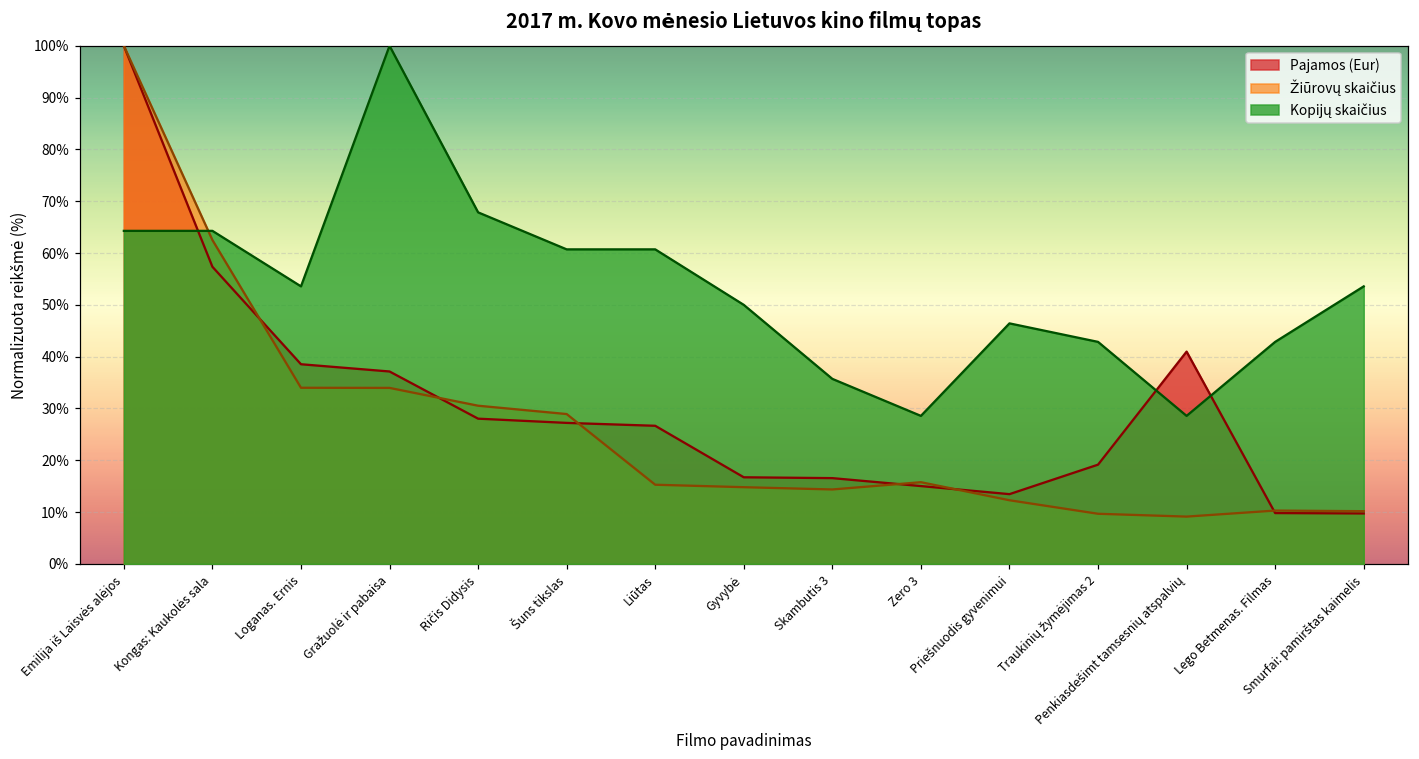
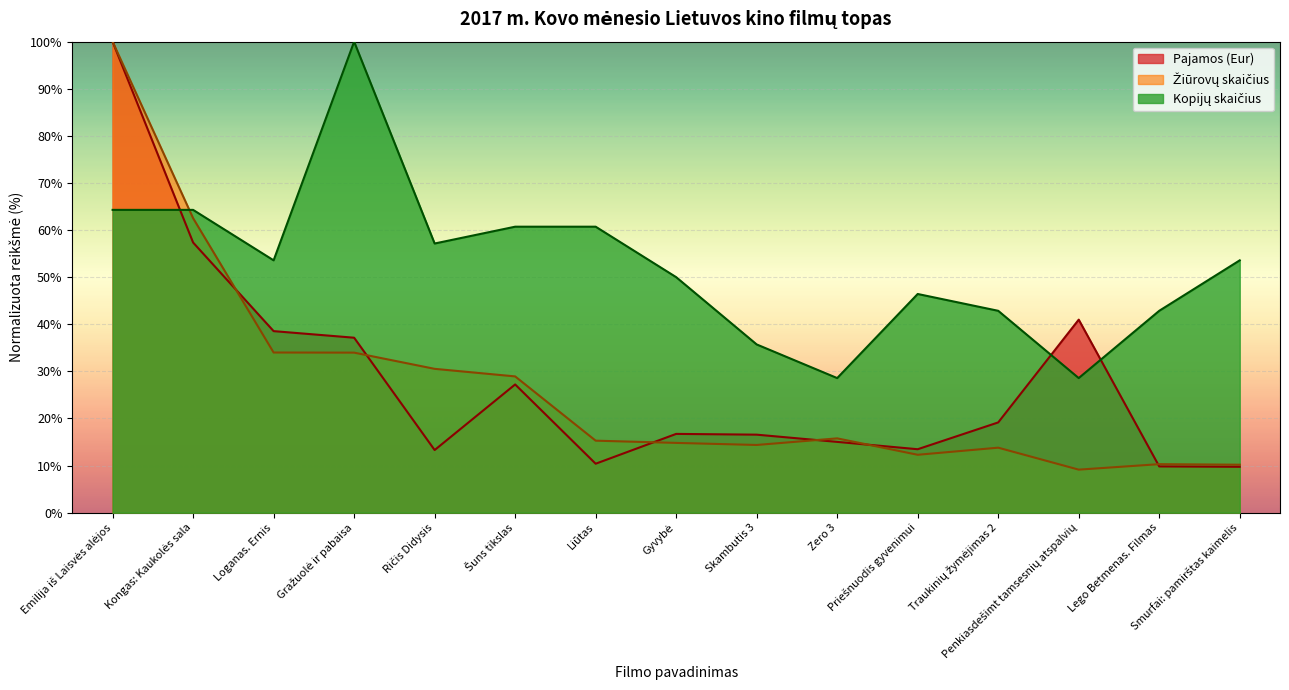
Pajamos (Eur), Ričis Didysis: 28% -> 13%
Kopijų skaičius, Ričis Didysis: 68% -> 57%
Pajamos (Eur), Liūtas: 27% -> 10%
Žiūrovų skaičius, Traukinių žymėjimas 2: 10% -> 14%
